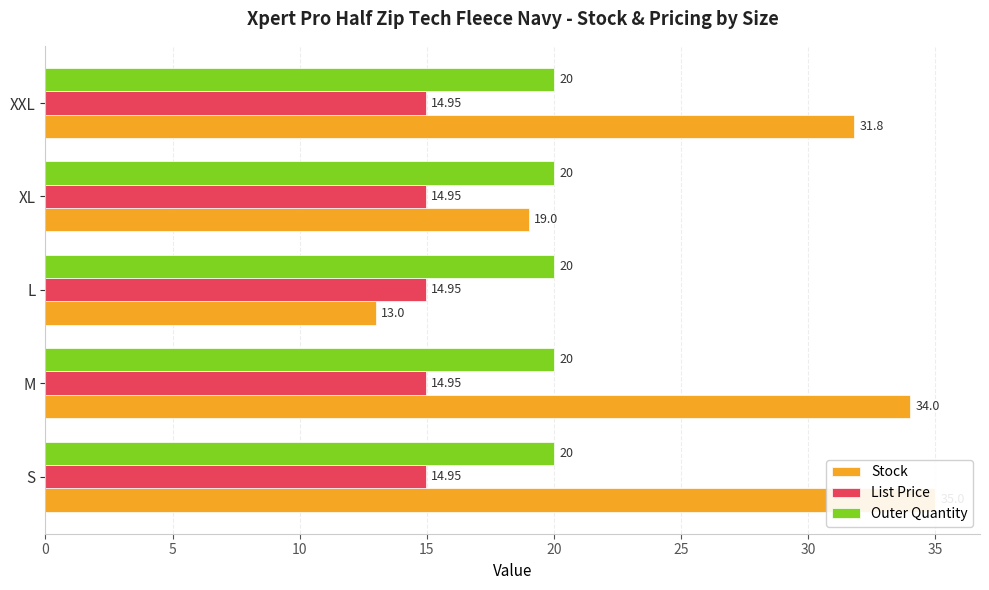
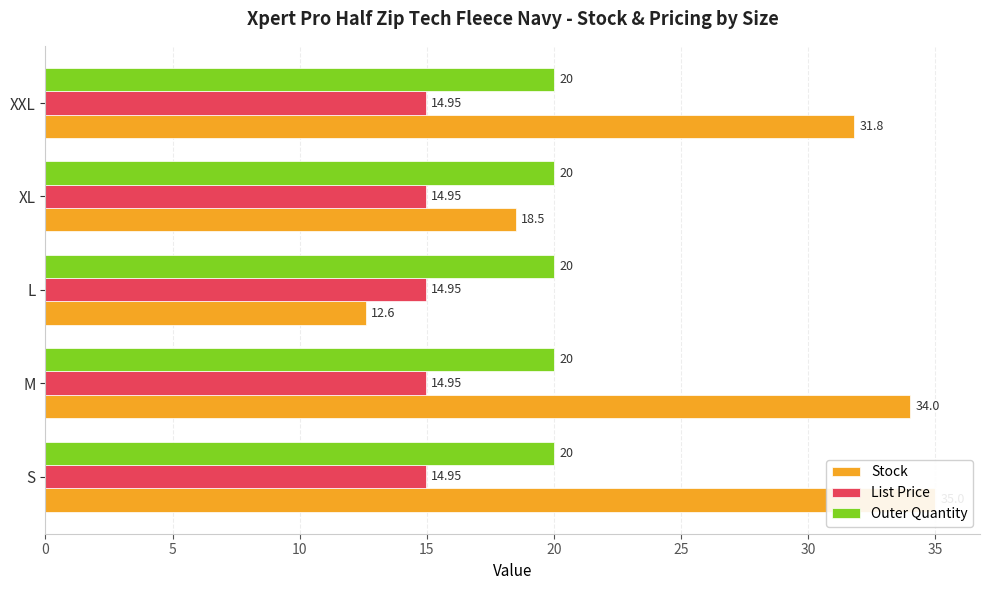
Stock, XL: 19.0 -> 18.5
Stock, L: 13.0 -> 12.6
